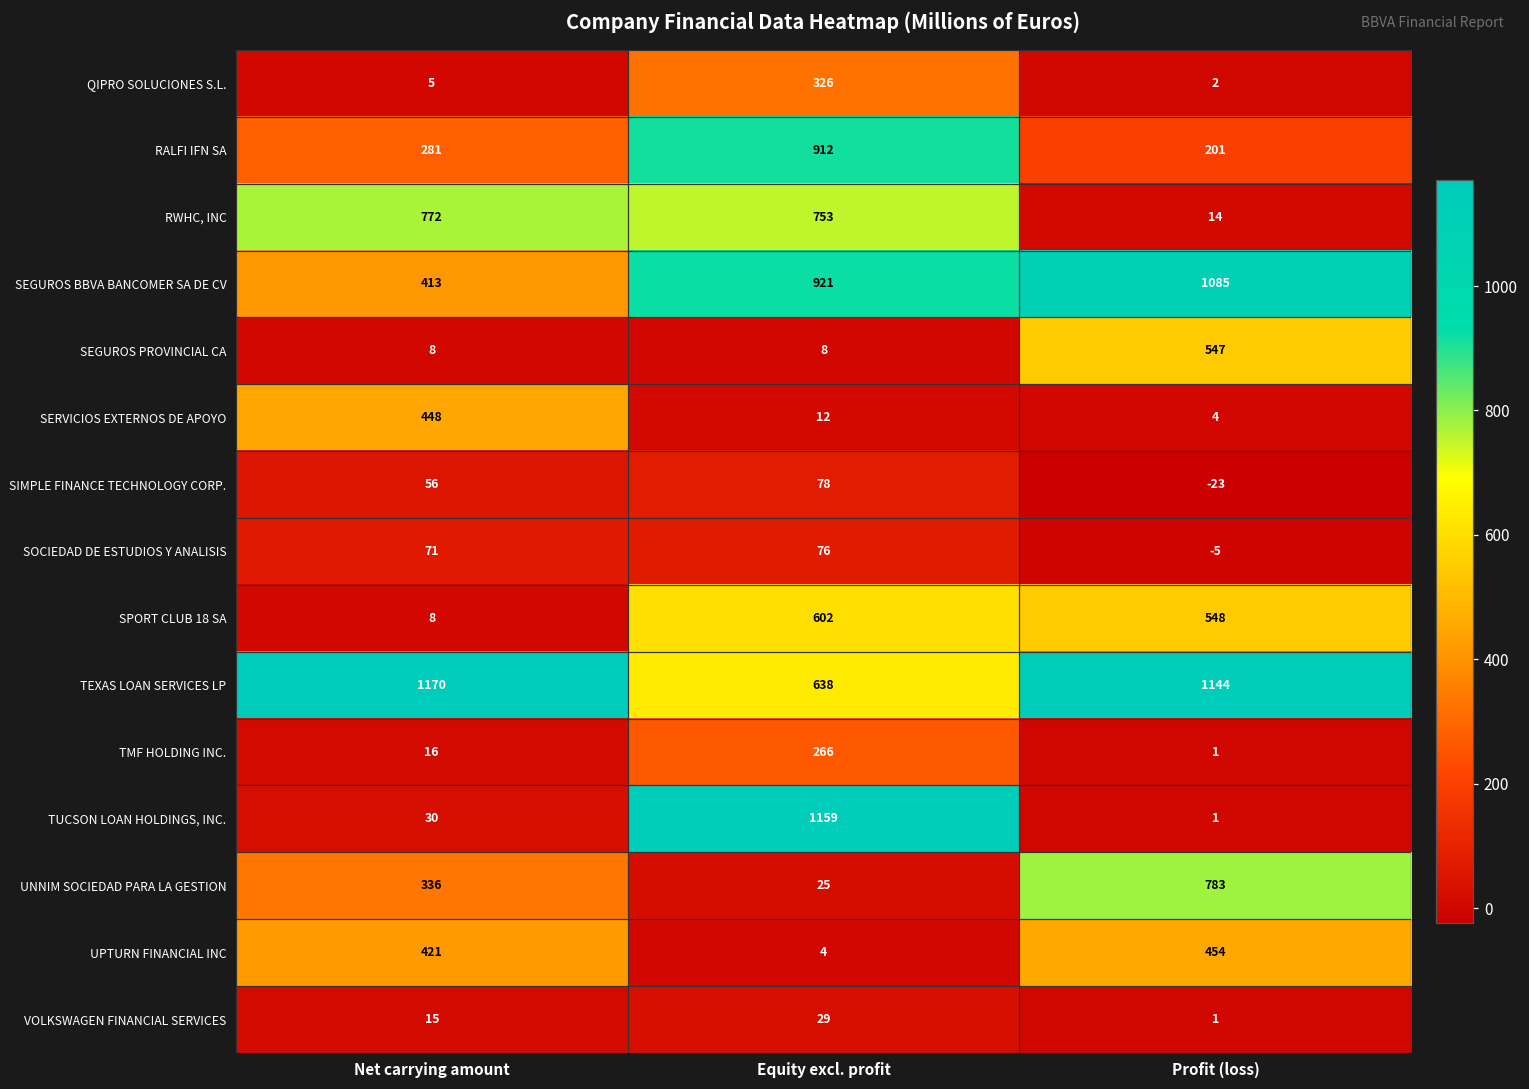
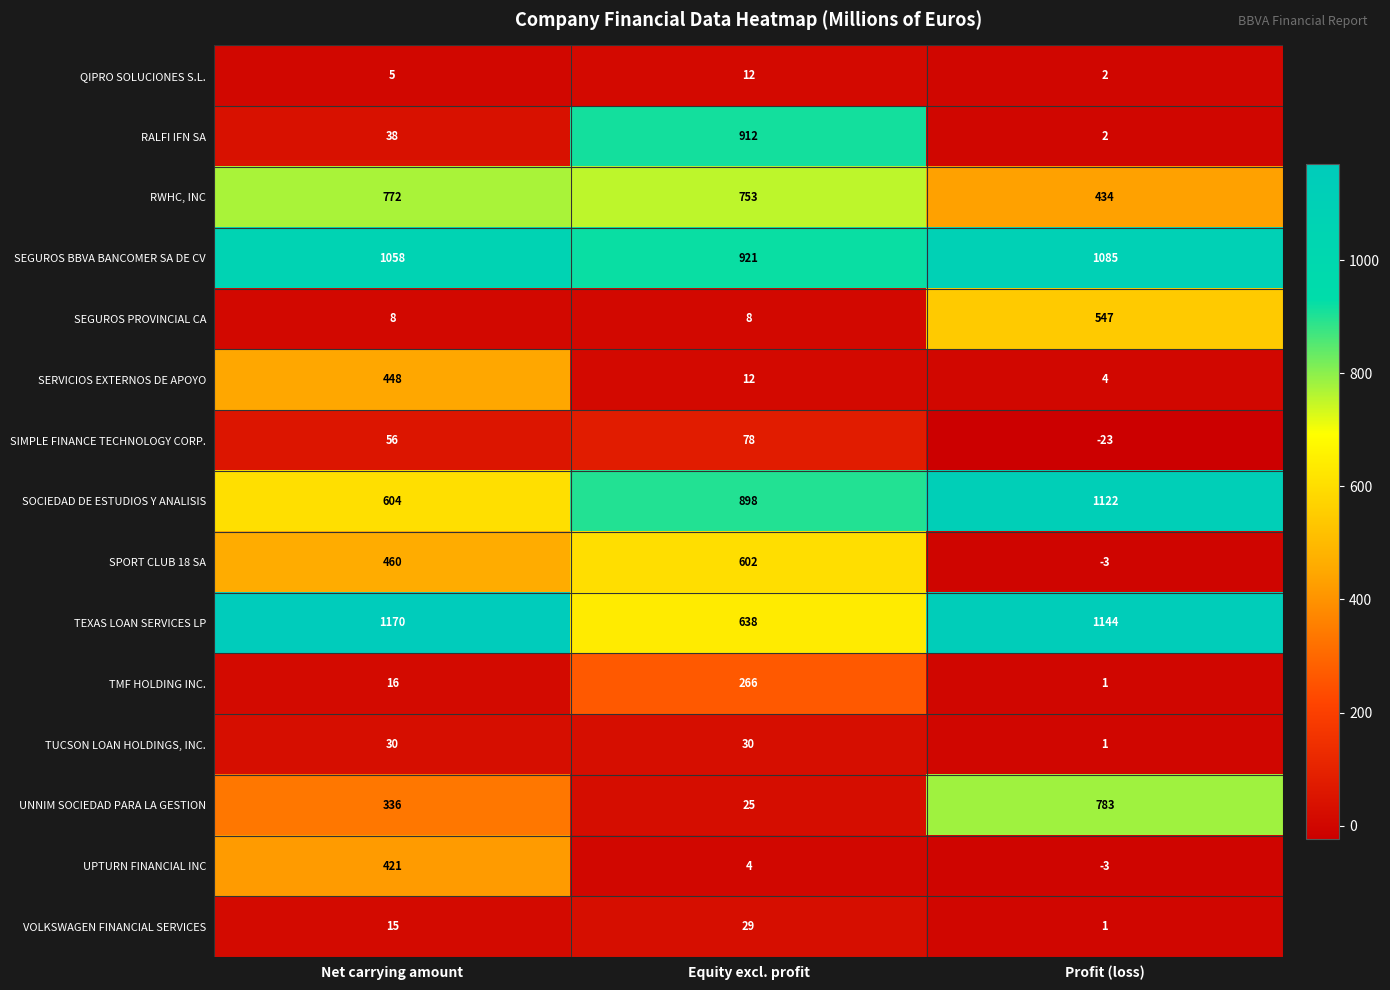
QIPRO SOLUCIONES S.L., Equity excl. profit: 326 -> 12
RALFI IFN SA, Net carrying amount: 281 -> 38
RALFI IFN SA, Profit (loss): 201 -> 2
RWHC, INC, Profit (loss): 14 -> 434
SEGUROS BBVA BANCOMER SA DE CV, Net carrying amount: 413 -> 1058
SOCIEDAD DE ESTUDIOS Y ANALISIS, Net carrying amount: 71 -> 604
SOCIEDAD DE ESTUDIOS Y ANALISIS, Equity excl. profit: 76 -> 898
SOCIEDAD DE ESTUDIOS Y ANALISIS, Profit (loss): -5 -> 1122
SPORT CLUB 18 SA, Net carrying amount: 8 -> 460
SPORT CLUB 18 SA, Profit (loss): 548 -> -3
TUCSON LOAN HOLDINGS, INC., Equity excl. profit: 1159 -> 30
UPTURN FINANCIAL INC, Profit (loss): 454 -> -3
